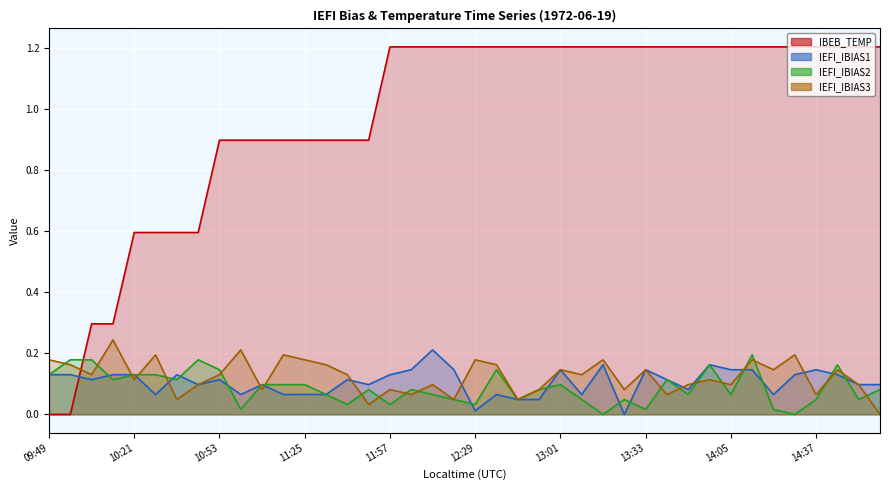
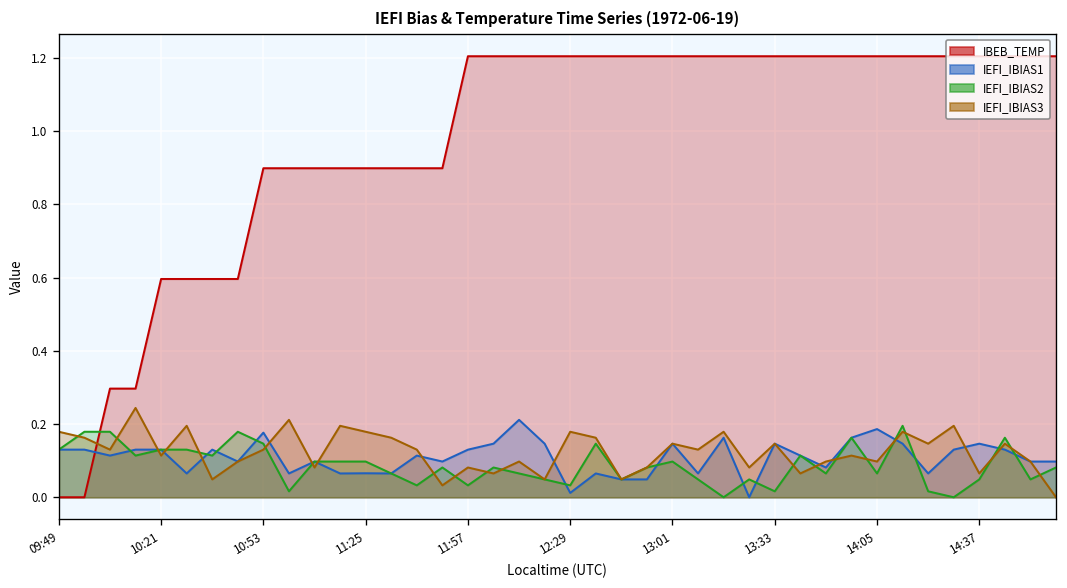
IEFI_IBIAS1, 10:53: 0.11 -> 0.18
IEFI_IBIAS1, 14:05: 0.15 -> 0.19
